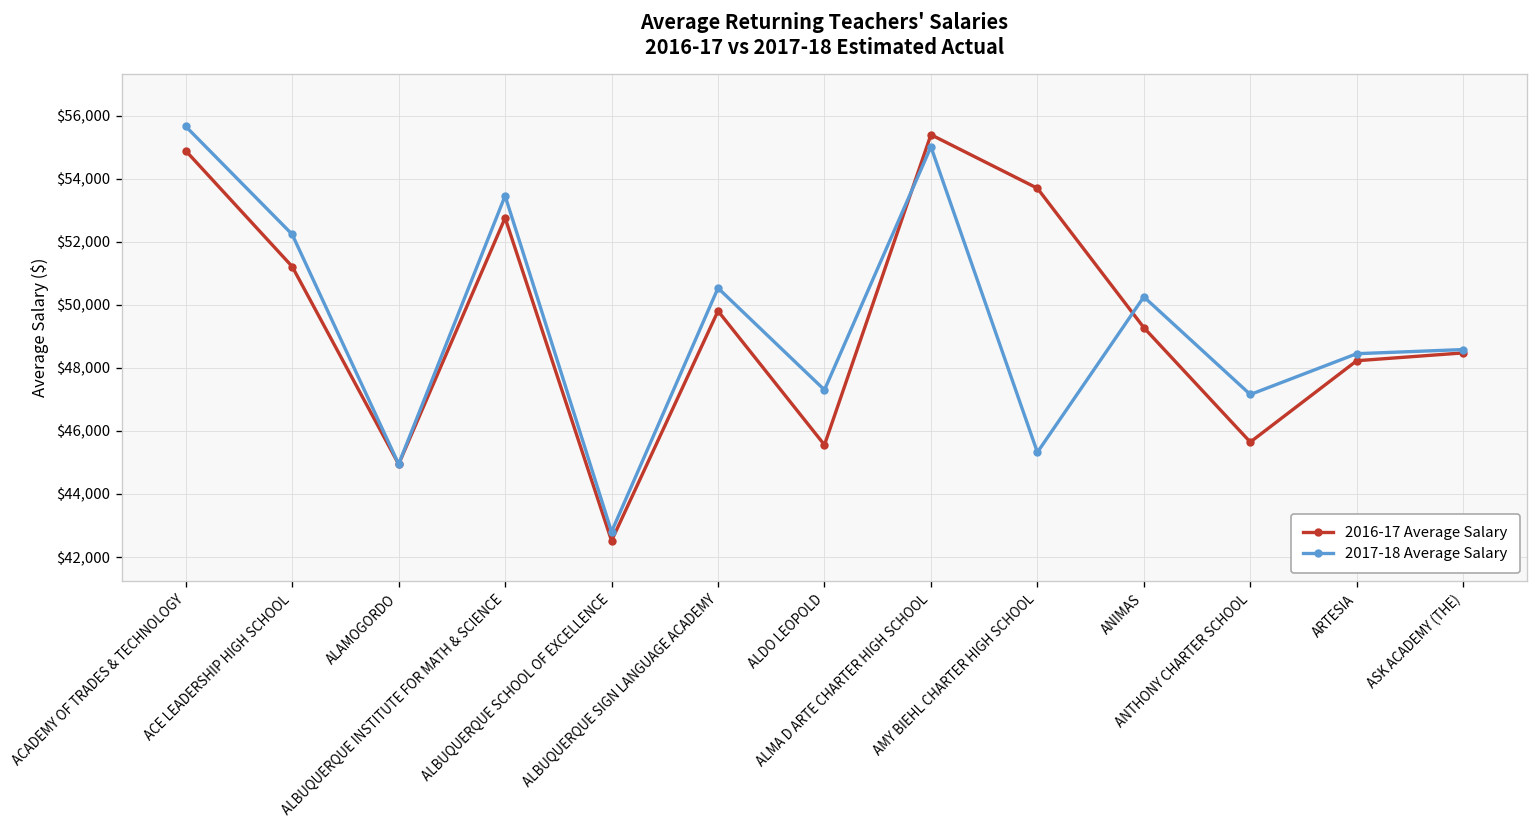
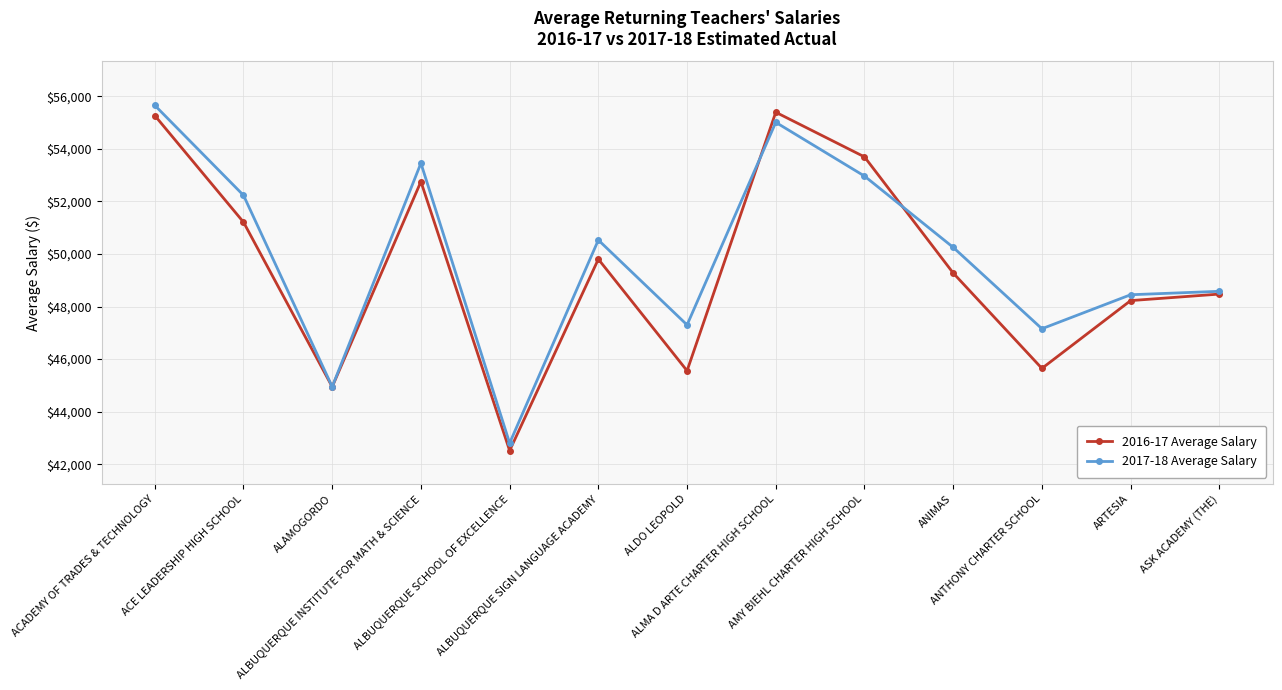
2016-17 Average Salary, ACADEMY OF TRADES & TECHNOLOGY: $54,900 -> $55,300
2017-18 Average Salary, AMY BIEHL CHARTER HIGH SCHOOL: $45,300 -> $53,000
